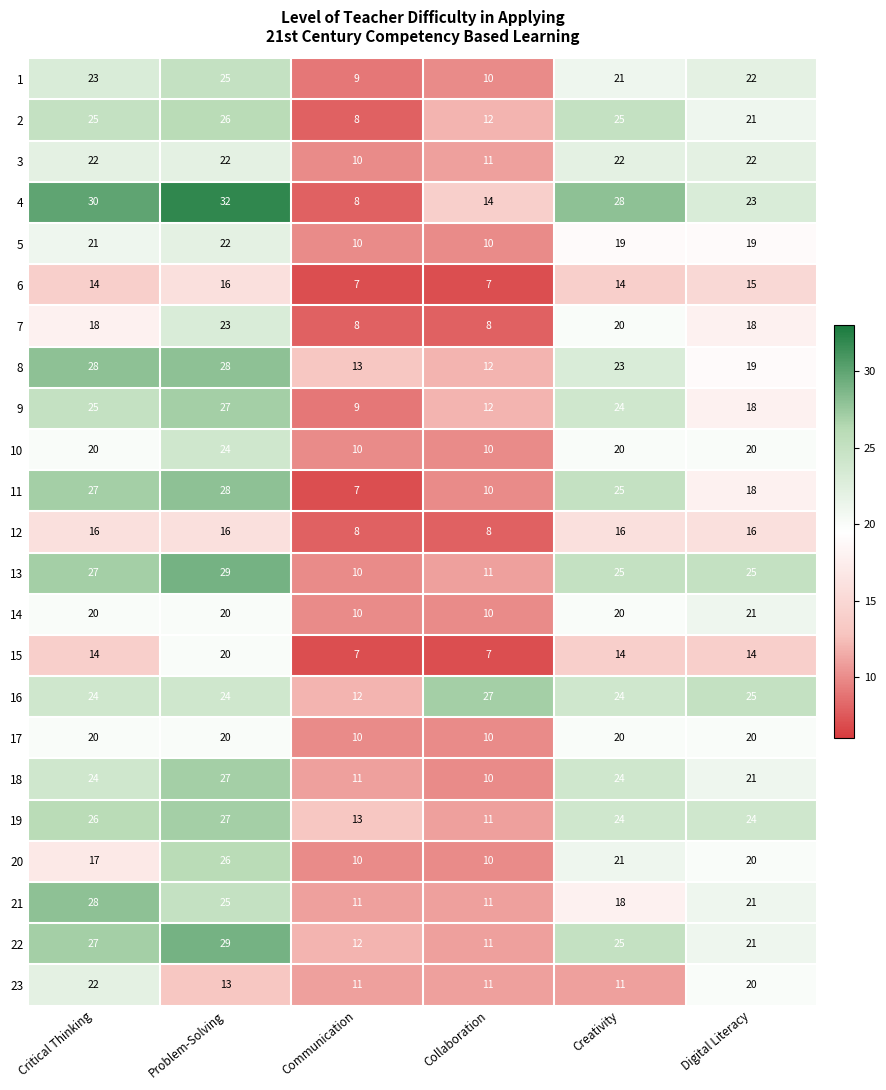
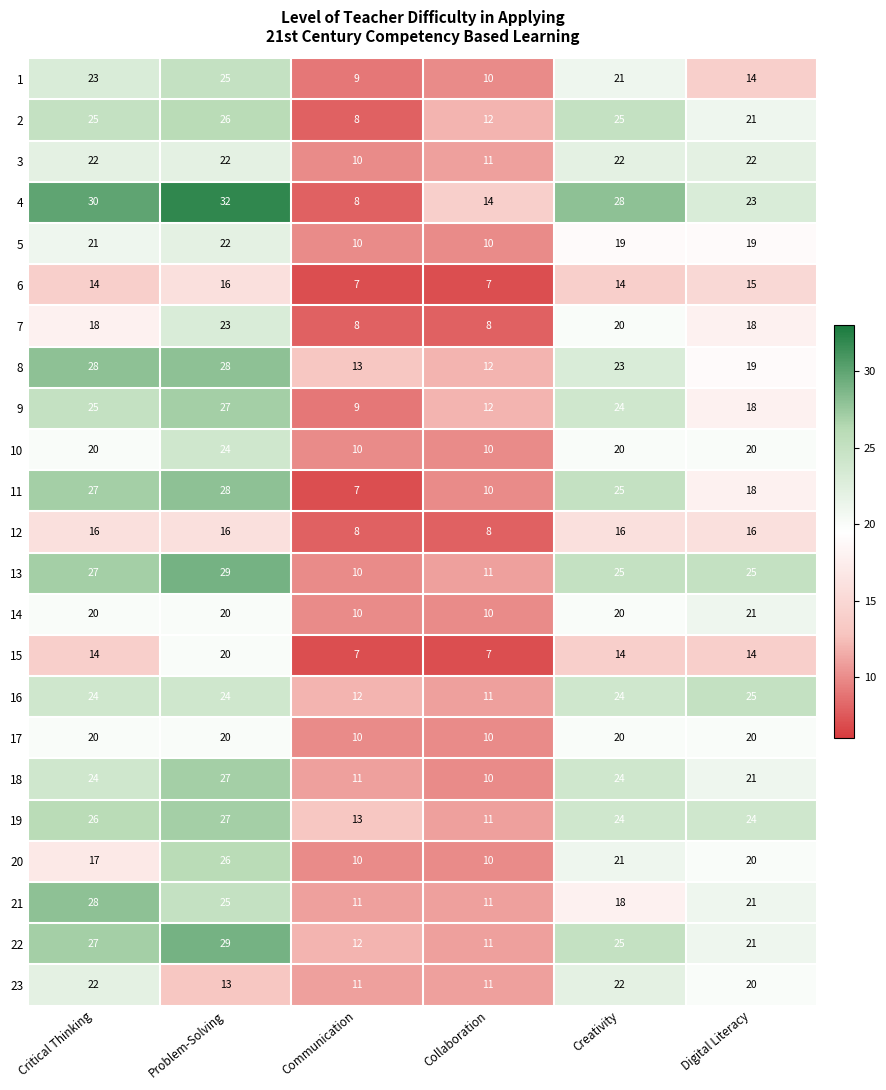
1, Digital Literacy: 22 -> 14
16, Collaboration: 27 -> 11
23, Creativity: 11 -> 22
